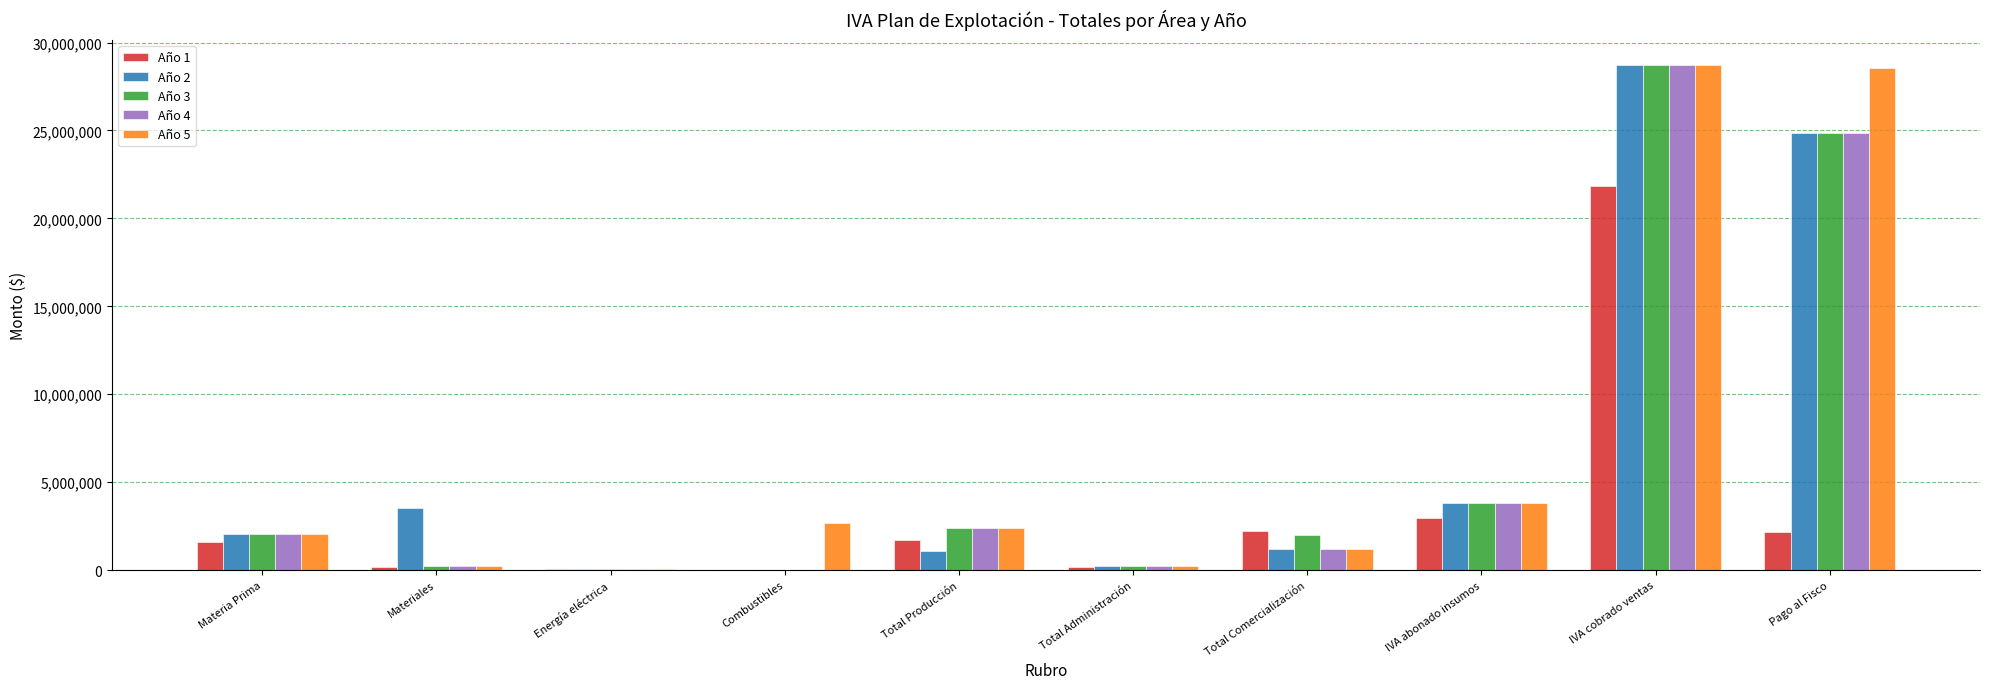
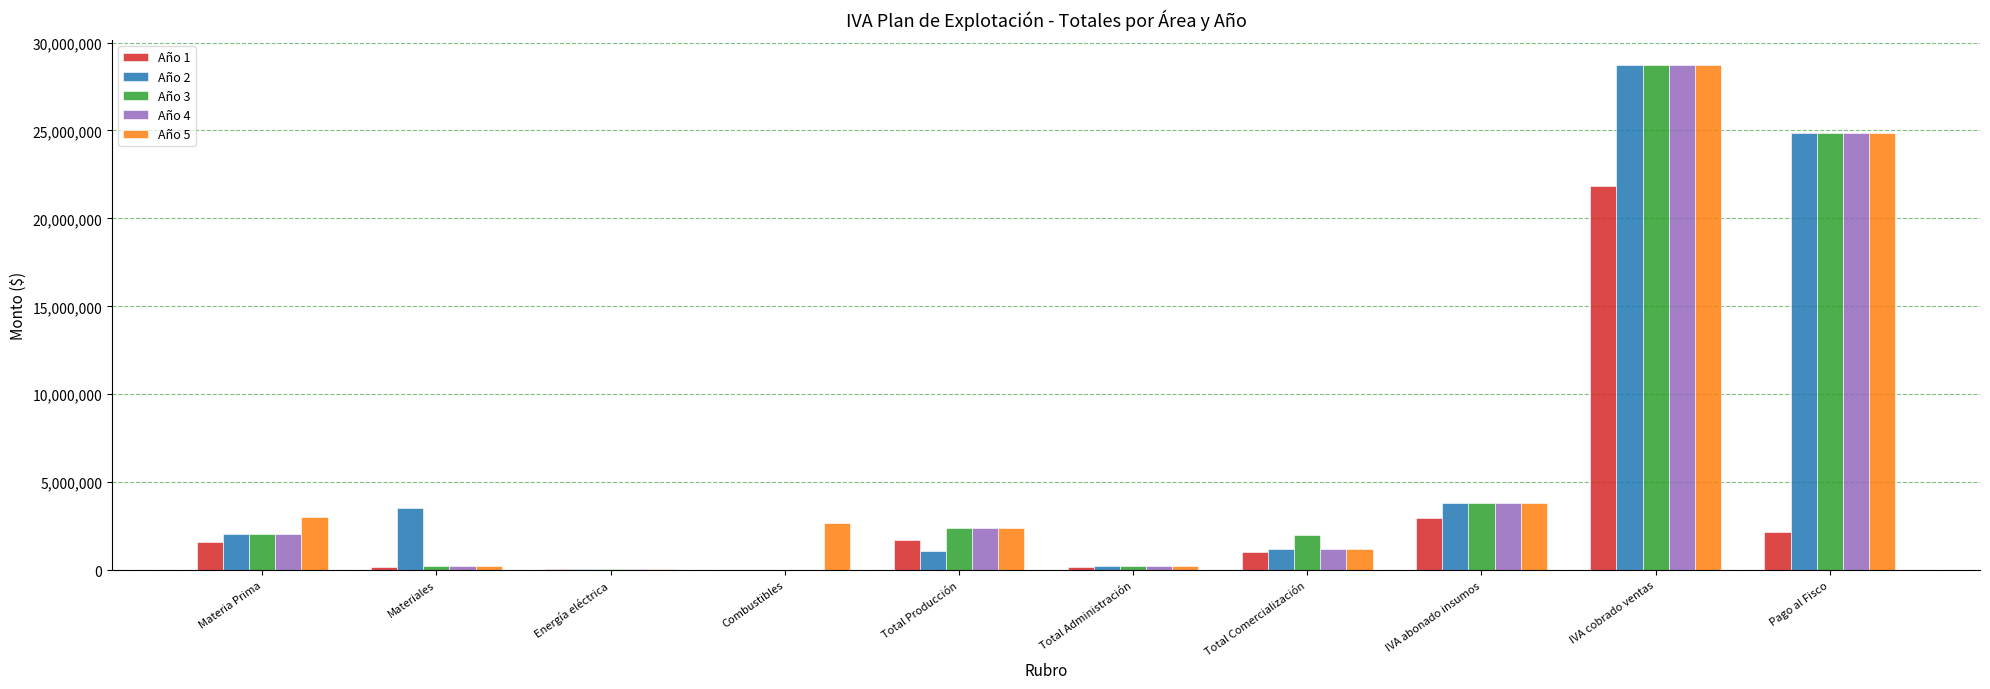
Año 5, Materia Prima: 2,100,000 -> 3,000,000
Año 1, Total Comercialización: 2,200,000 -> 1,000,000
Año 5, Pago al Fisco: 28,600,000 -> 24,900,000
